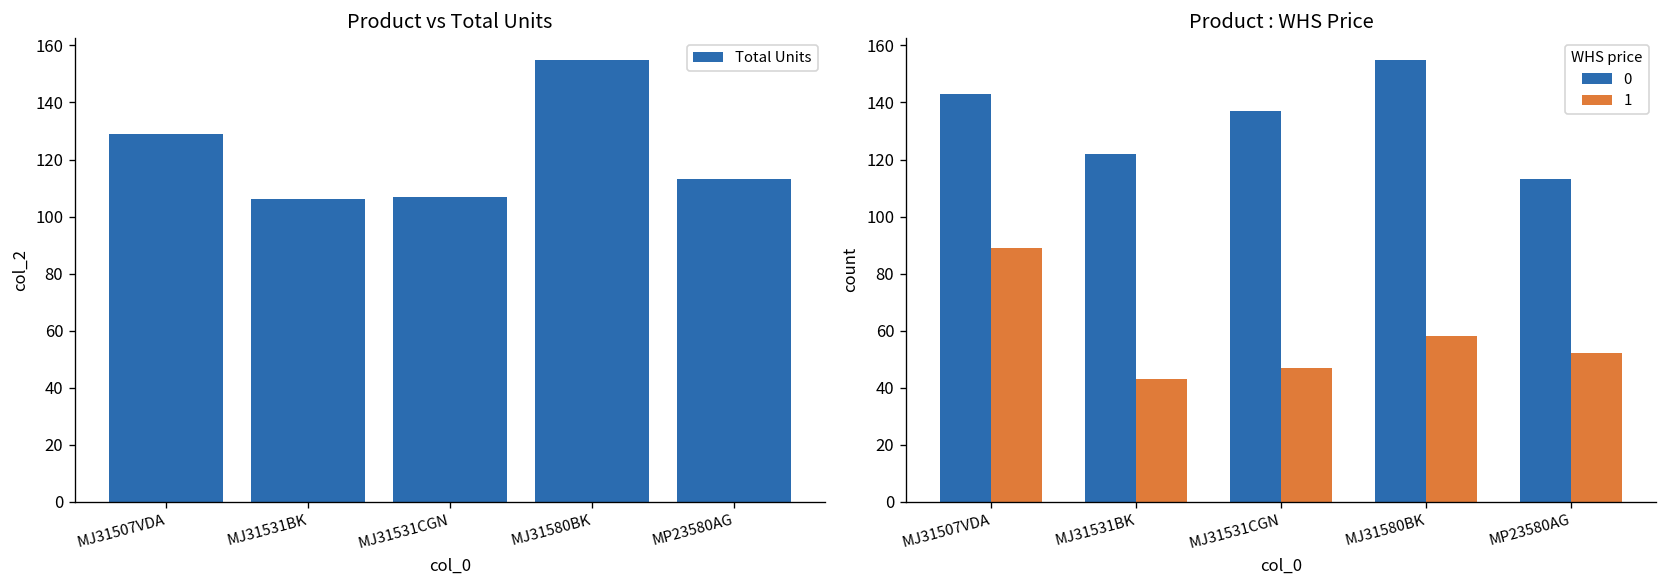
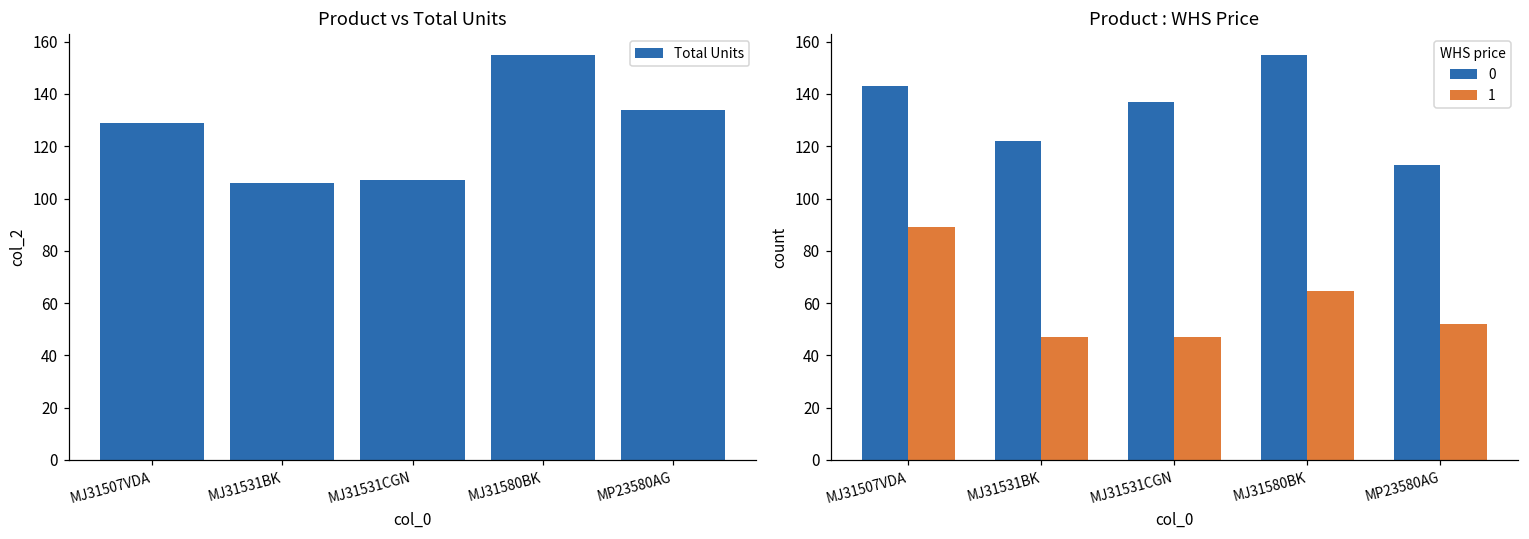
Product vs Total Units, MP23580AG: 113 -> 134
Product : WHS Price, 1, MJ31531BK: 43 -> 47
Product : WHS Price, 1, MJ31580BK: 58 -> 65
